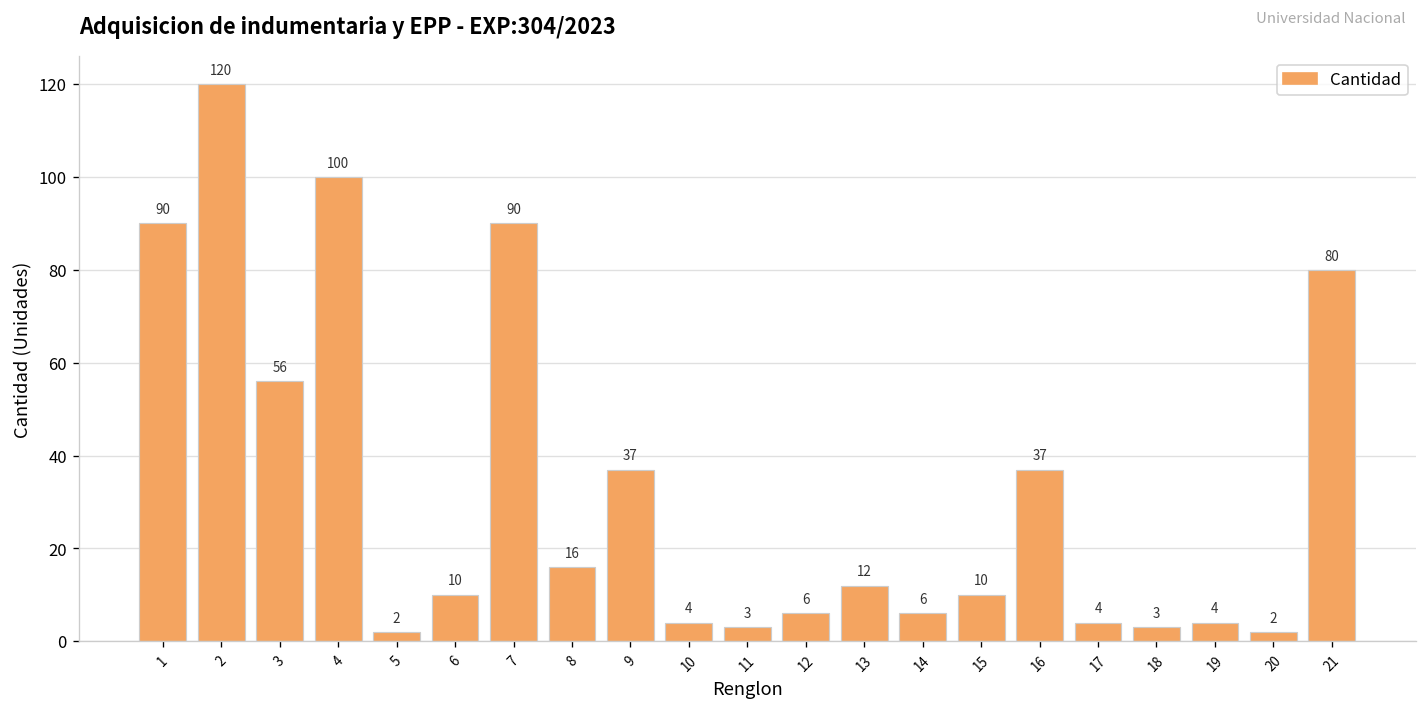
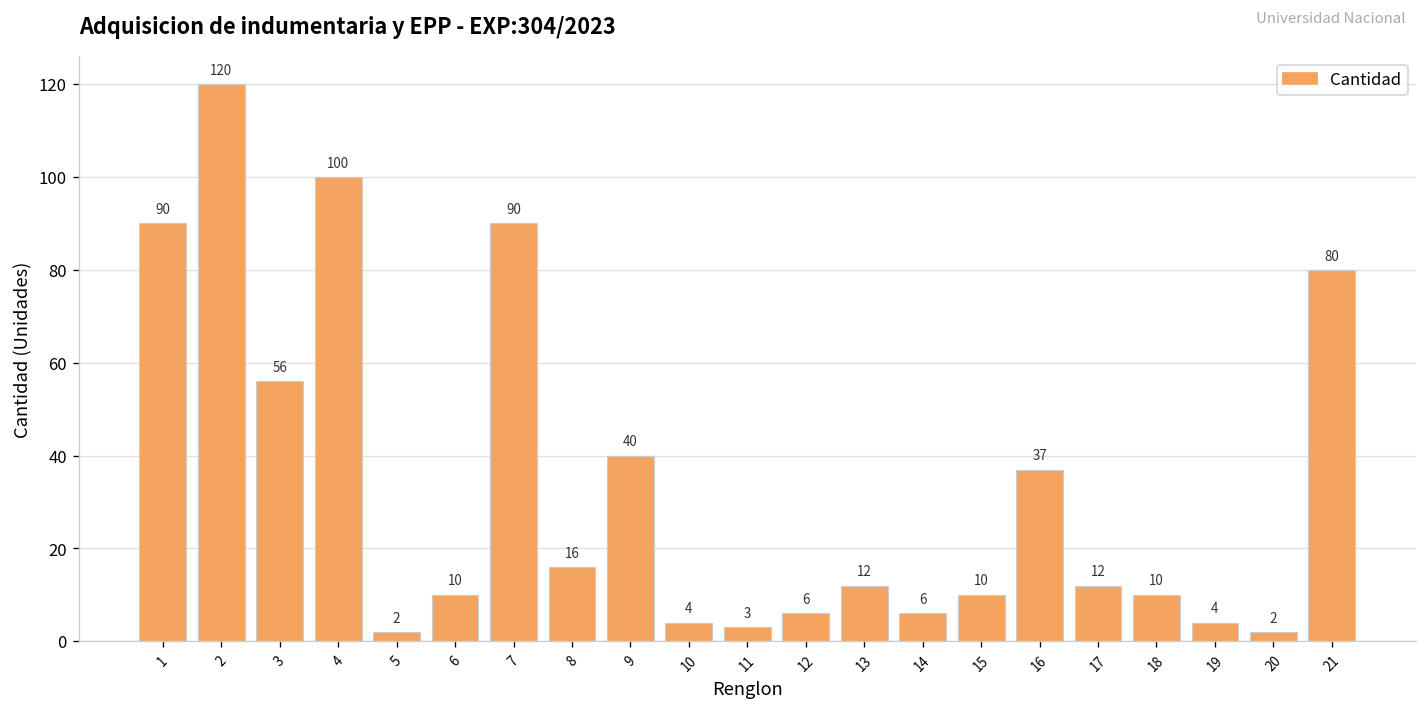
9: 37 -> 40
17: 4 -> 12
18: 3 -> 10
